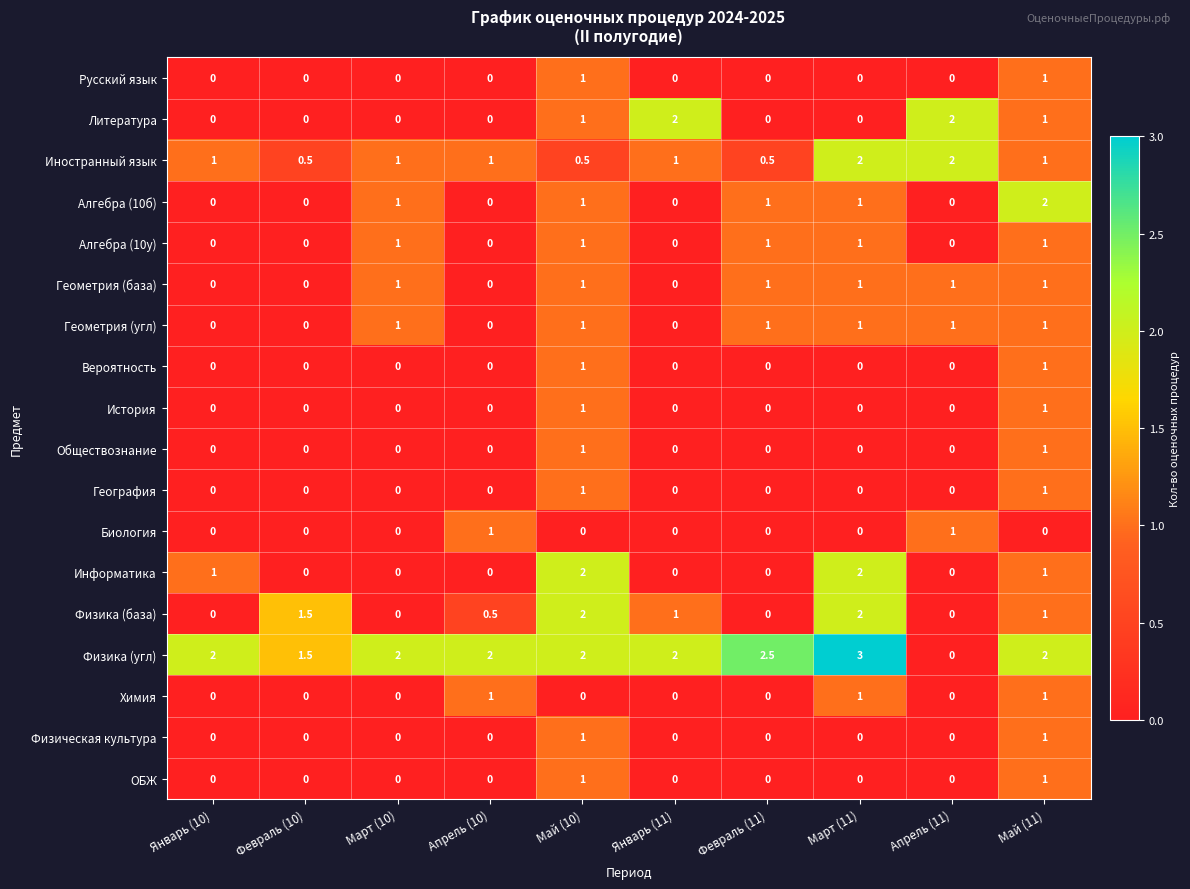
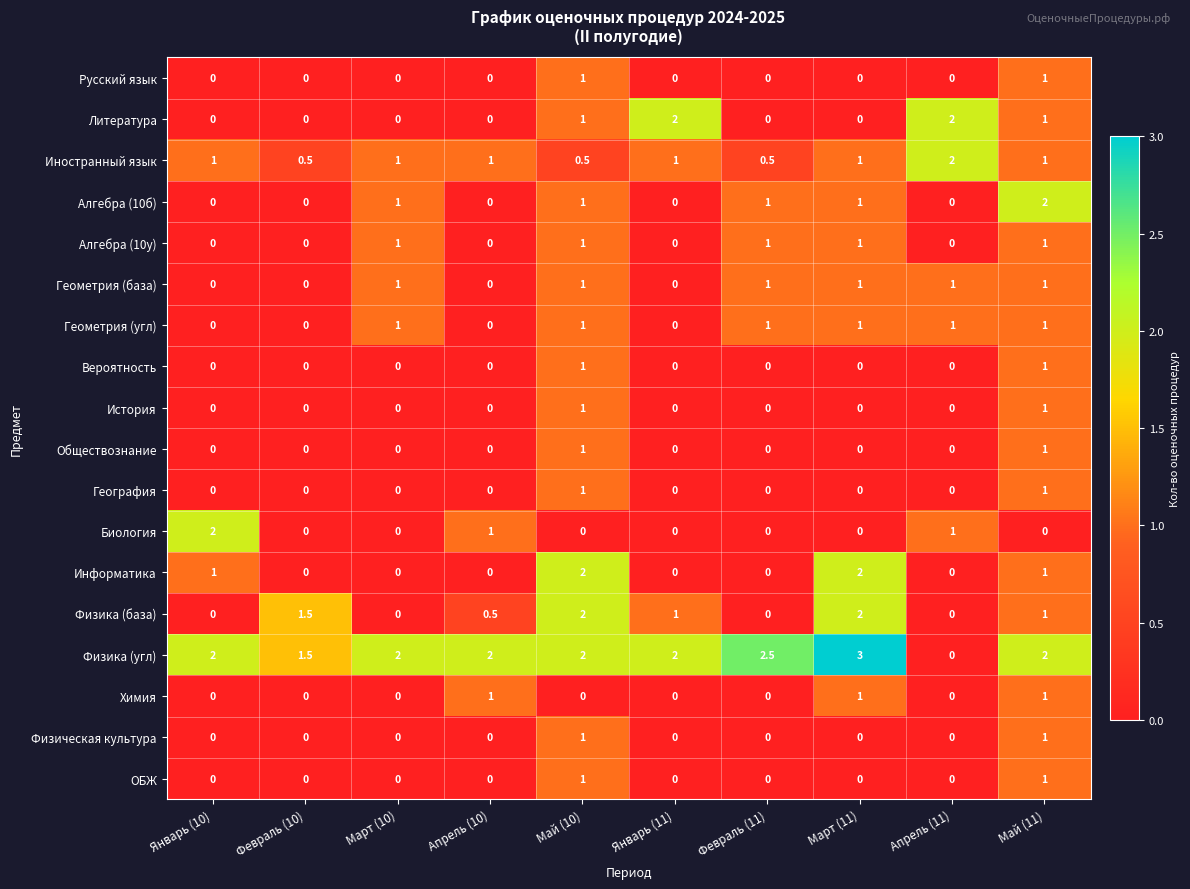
Иностранный язык, Март (11): 2 -> 1
Биология, Январь (10): 0 -> 2
